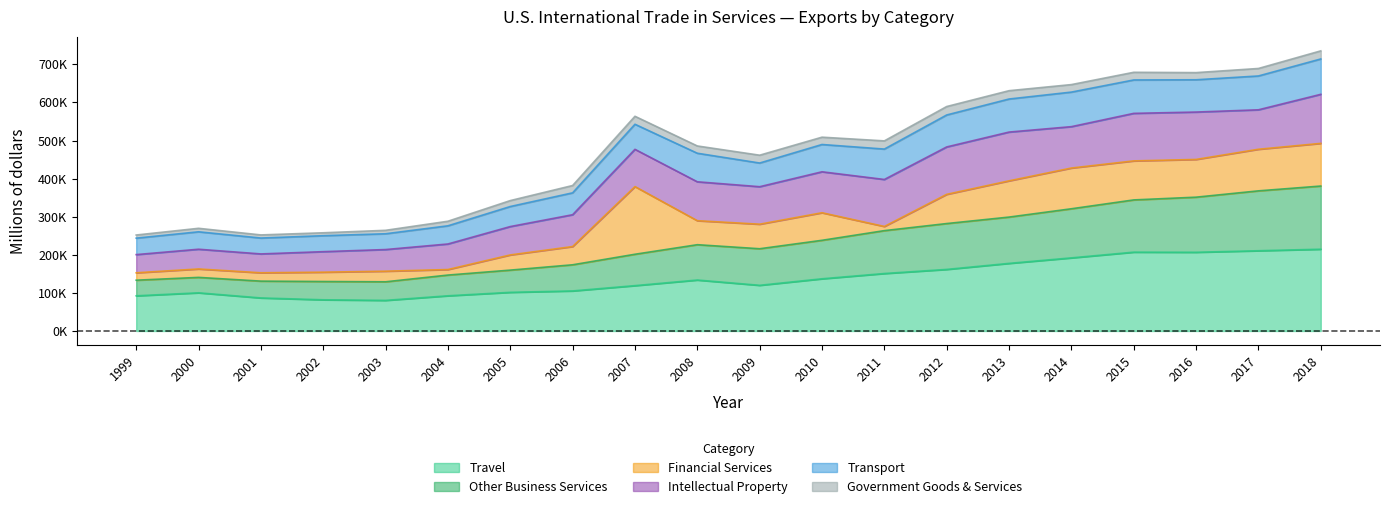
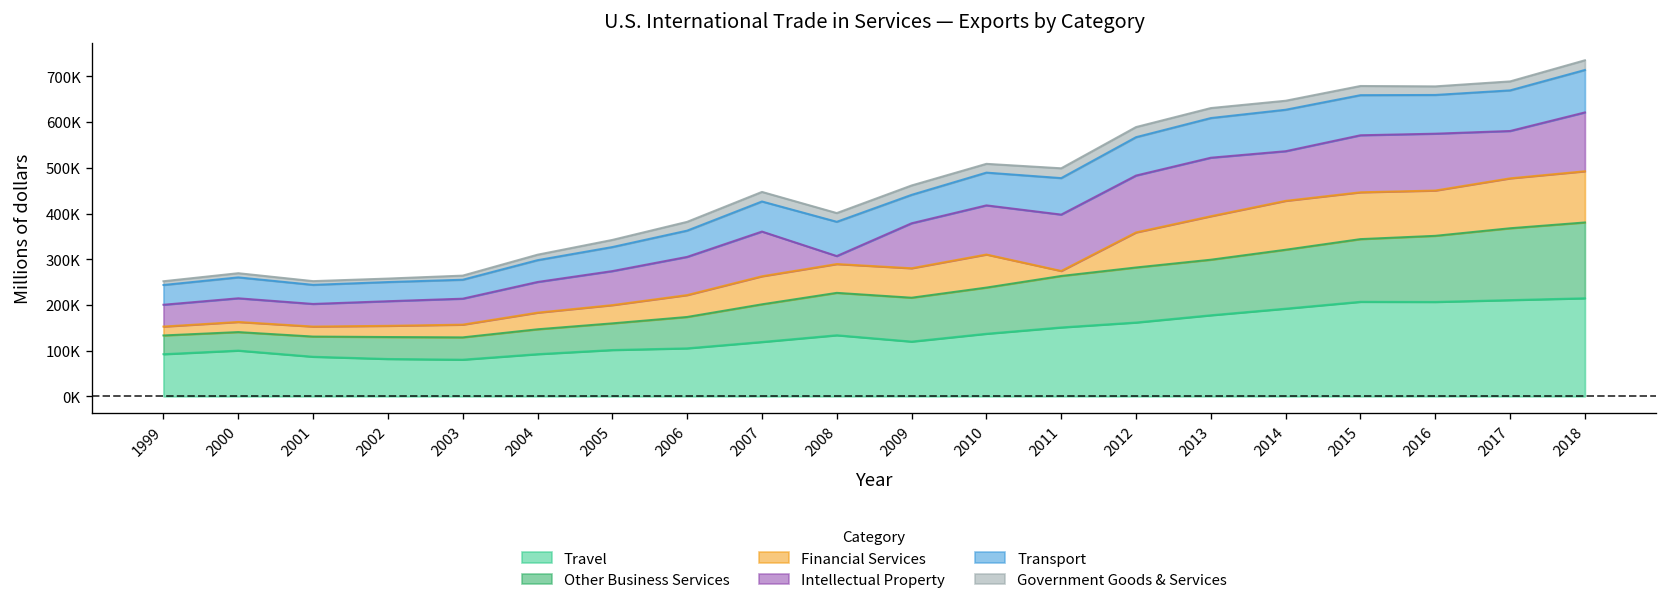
Financial Services, 2004: 10000 -> 40000
Financial Services, 2007: 180000 -> 60000
Intellectual Property, 2008: 100000 -> 20000
